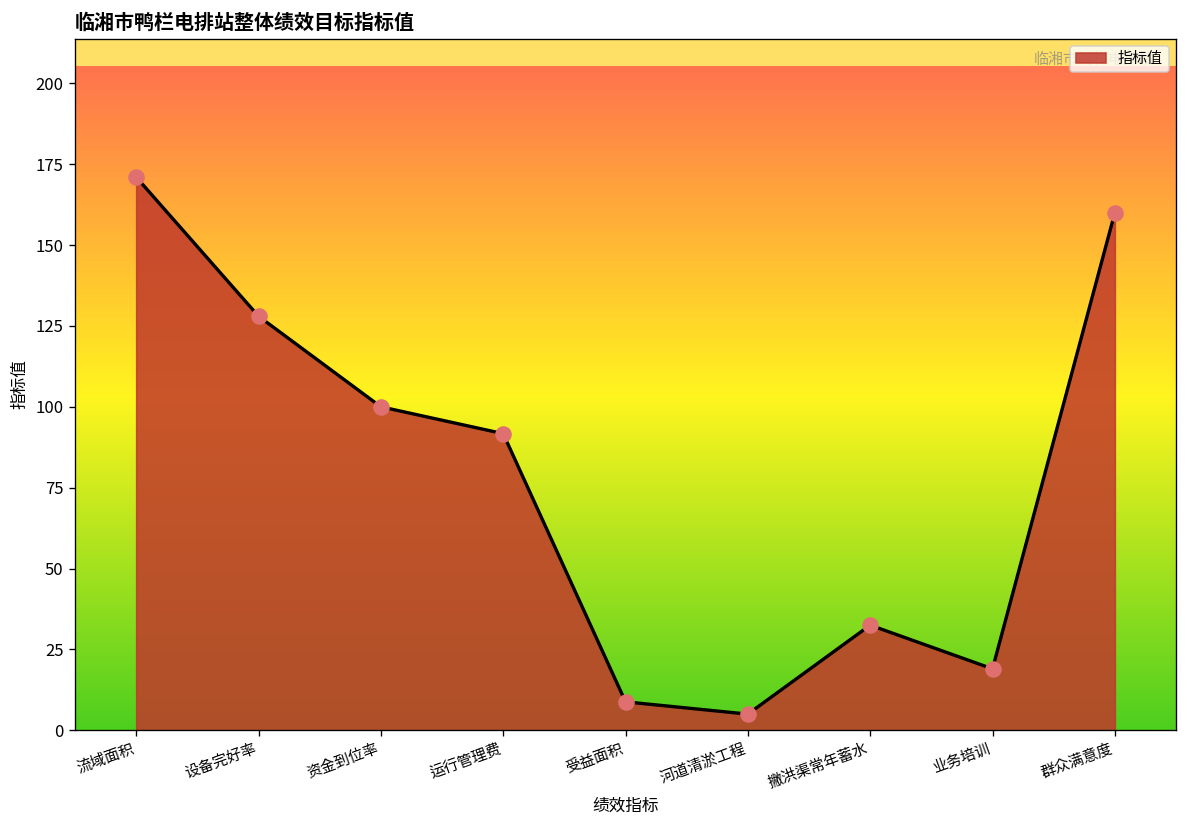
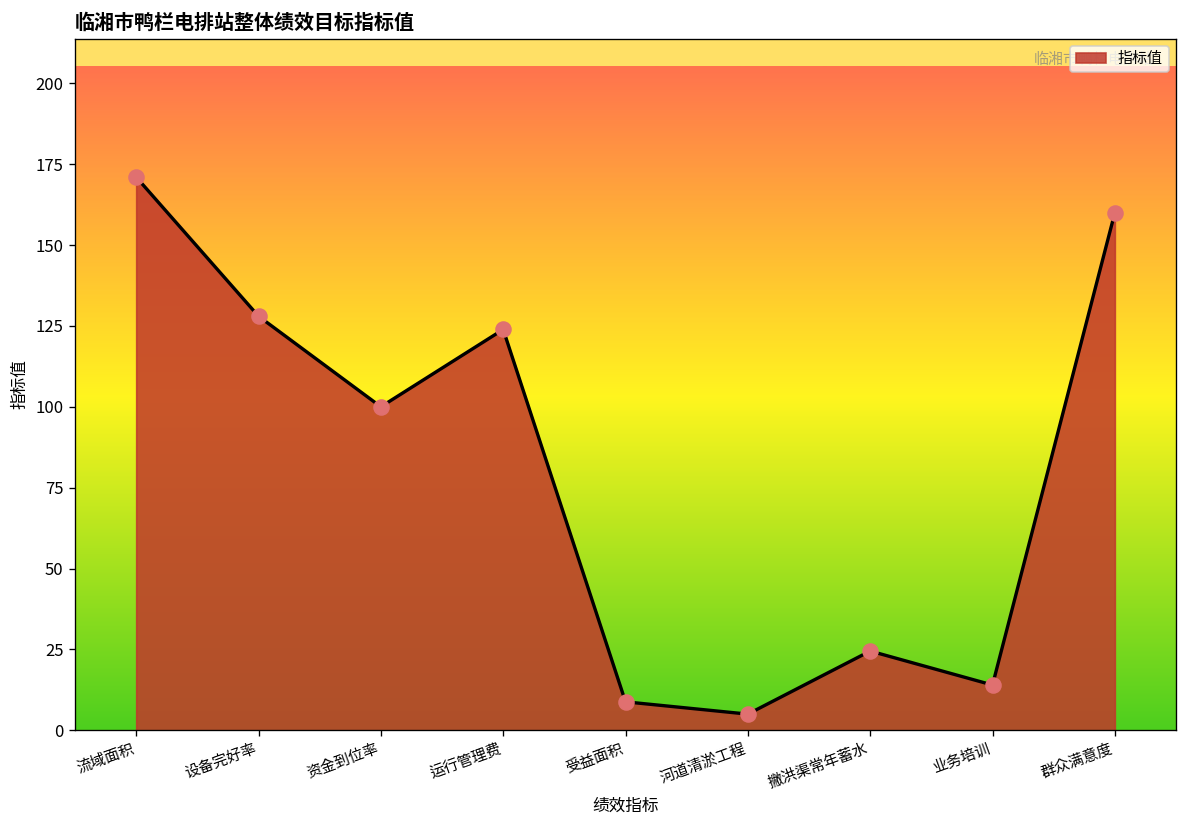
运行管理费: 92 -> 124
撇洪渠常年蓄水: 33 -> 25
业务培训: 19 -> 14
